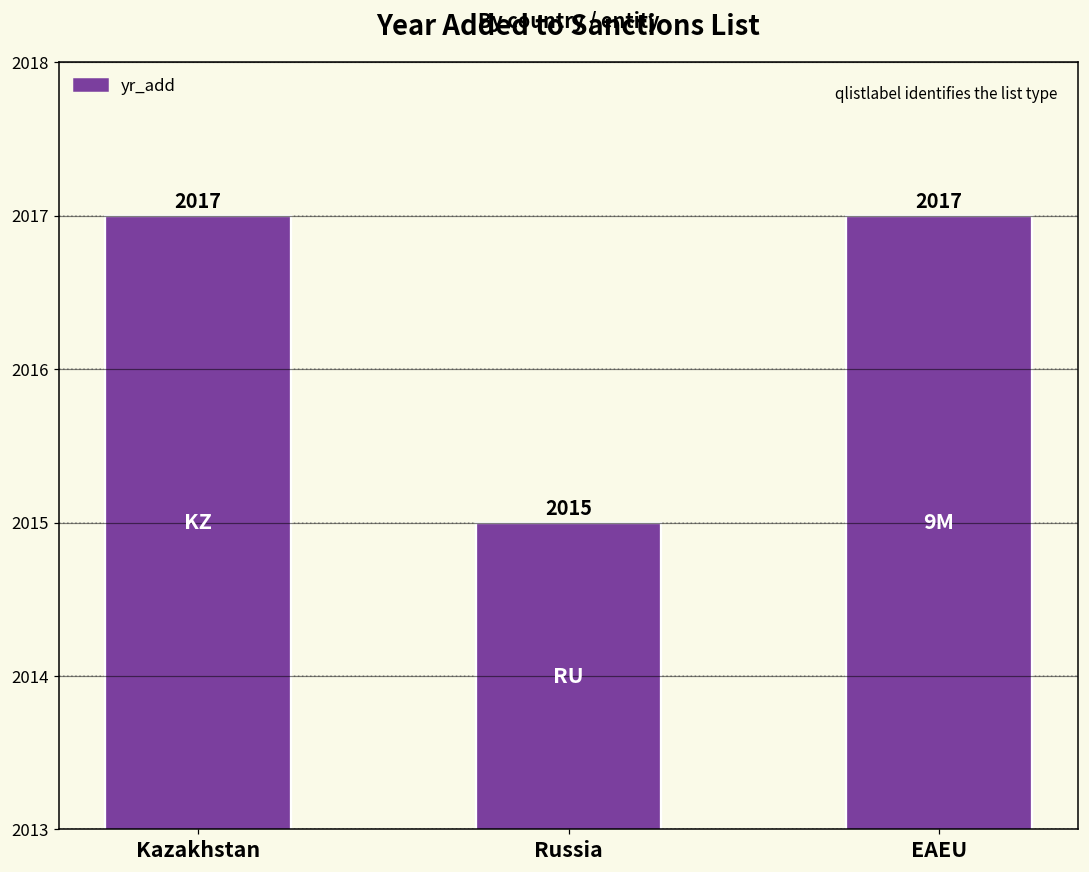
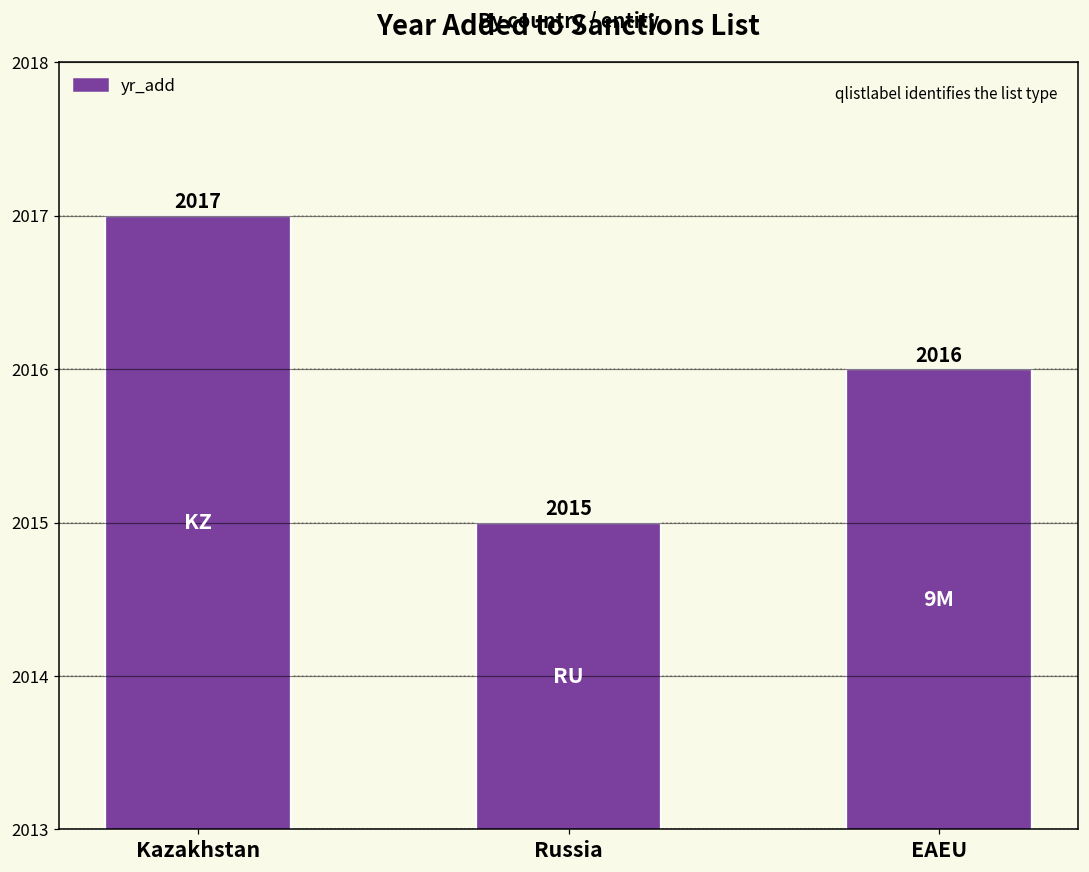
EAEU: 2017 -> 2016
